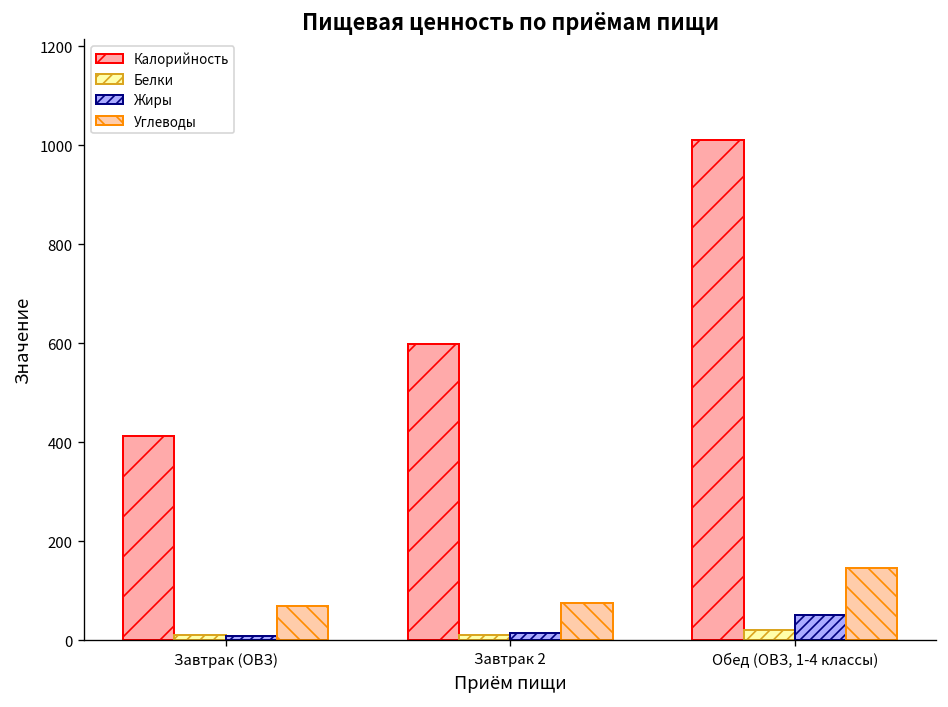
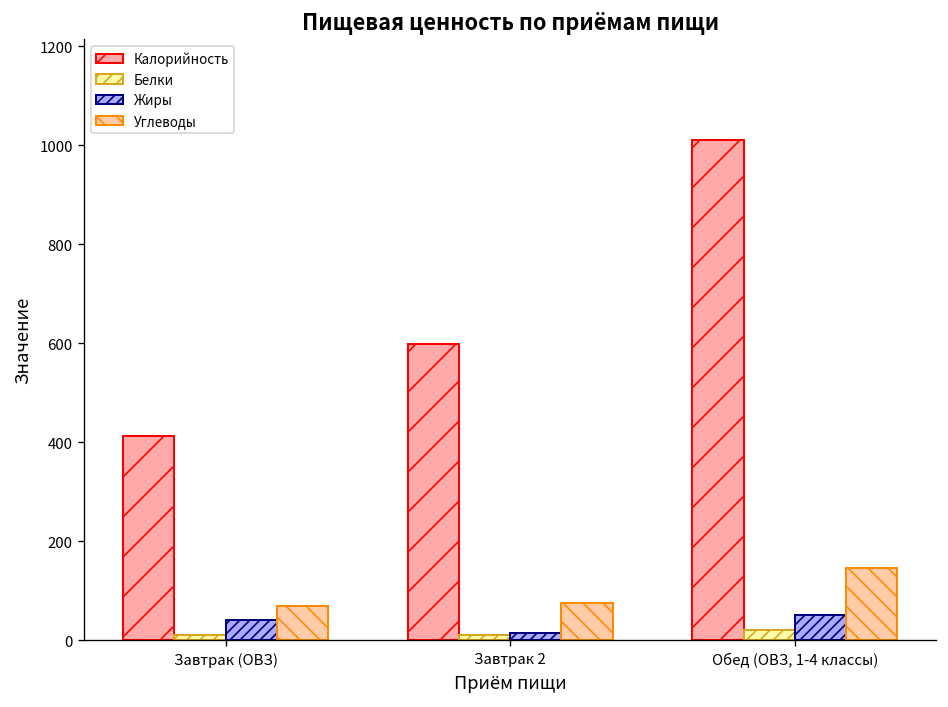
Жиры, Завтрак (ОВЗ): 10 -> 40
